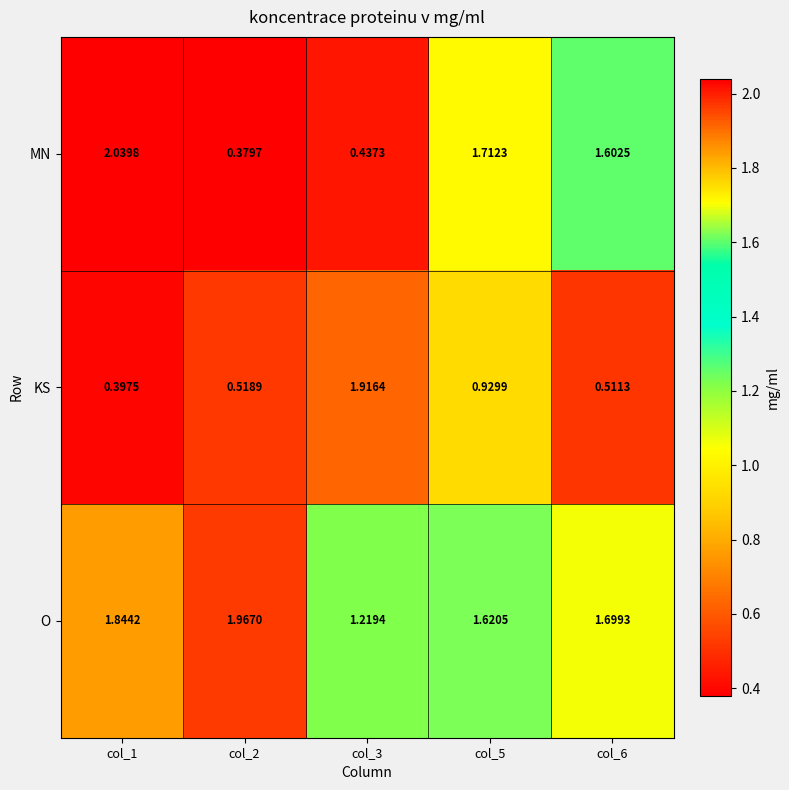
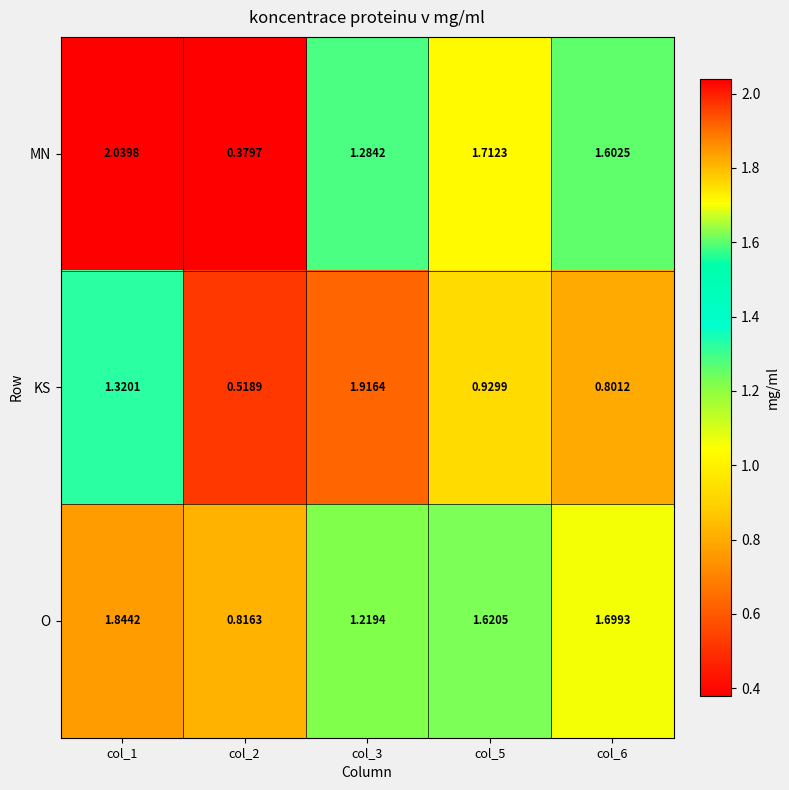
MN, col_3: 0.4373 -> 1.2842
KS, col_1: 0.3975 -> 1.3201
KS, col_6: 0.5113 -> 0.8012
O, col_2: 1.9670 -> 0.8163
